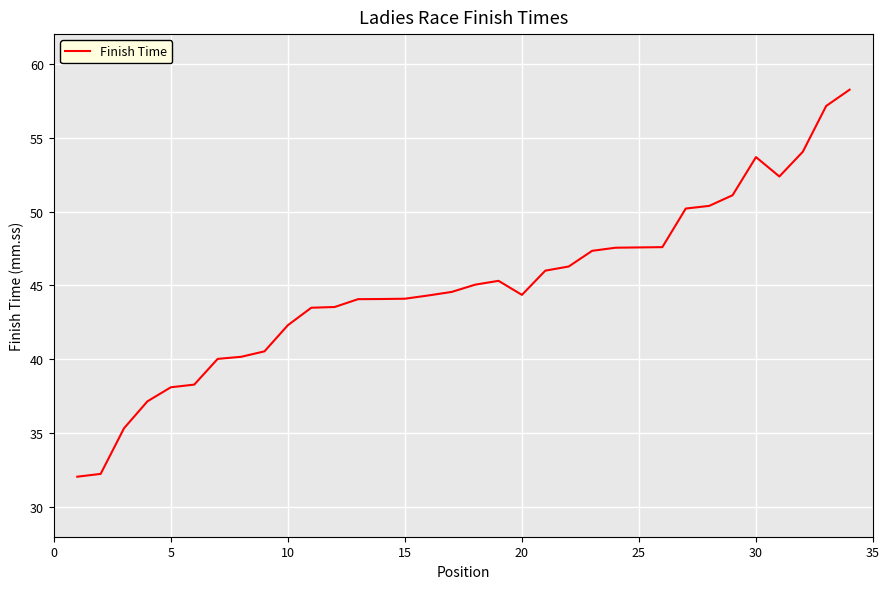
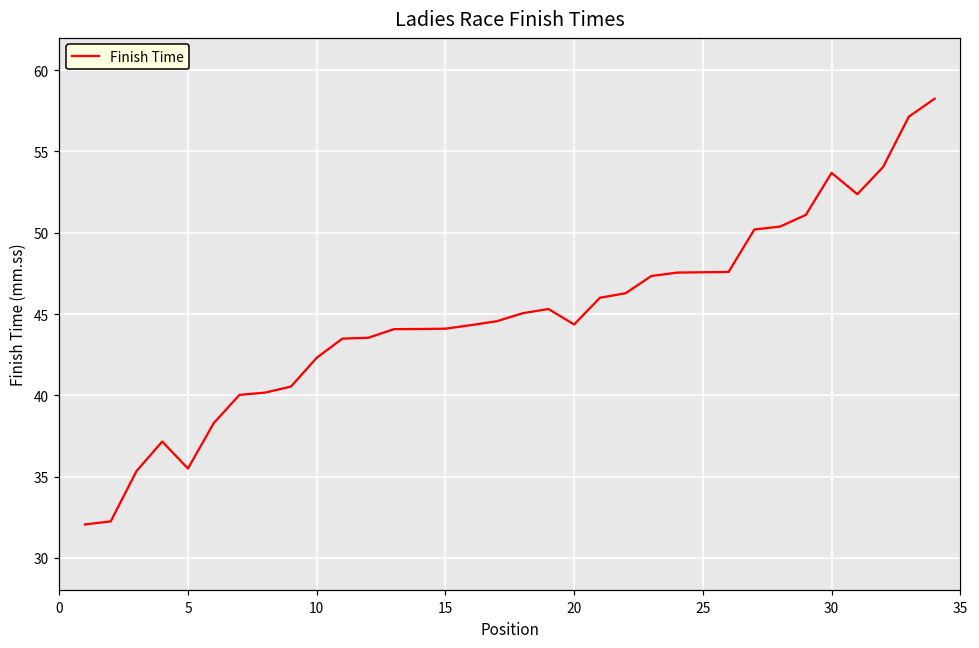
5: 38.1 -> 35.5
